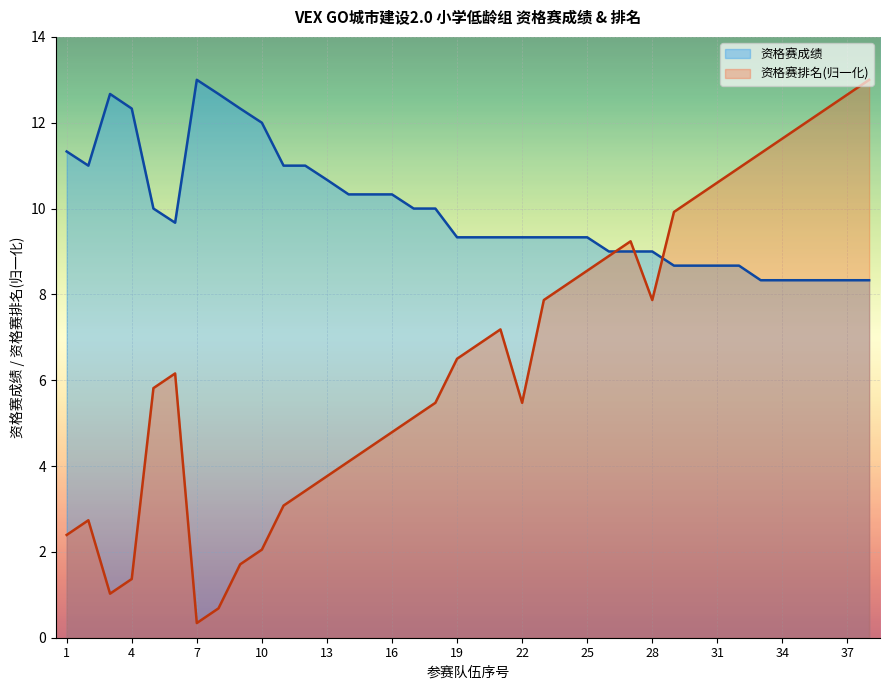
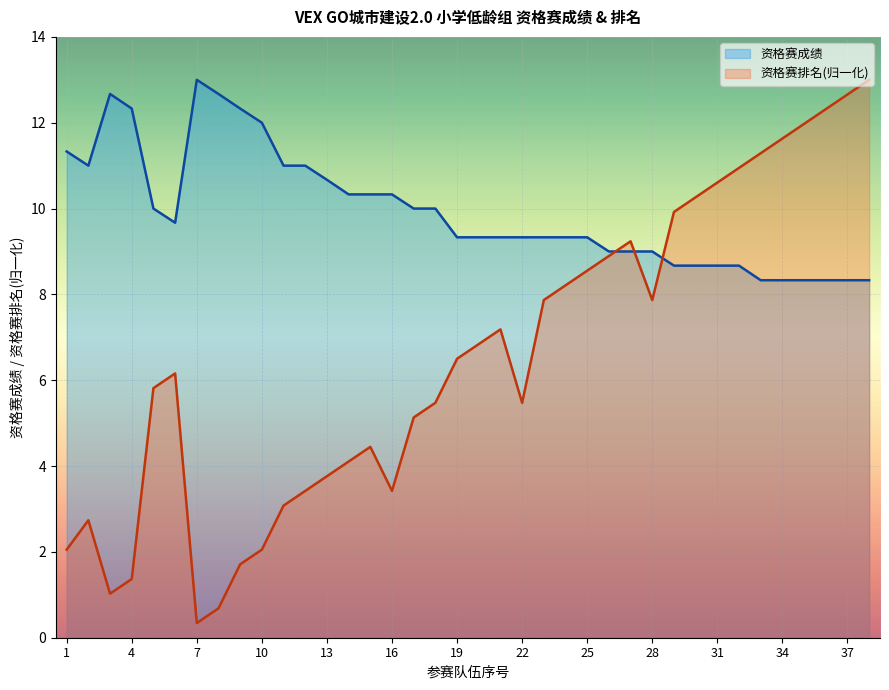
资格赛排名(归一化), 1: 2.4 -> 2.1
资格赛排名(归一化), 16: 4.8 -> 3.4
